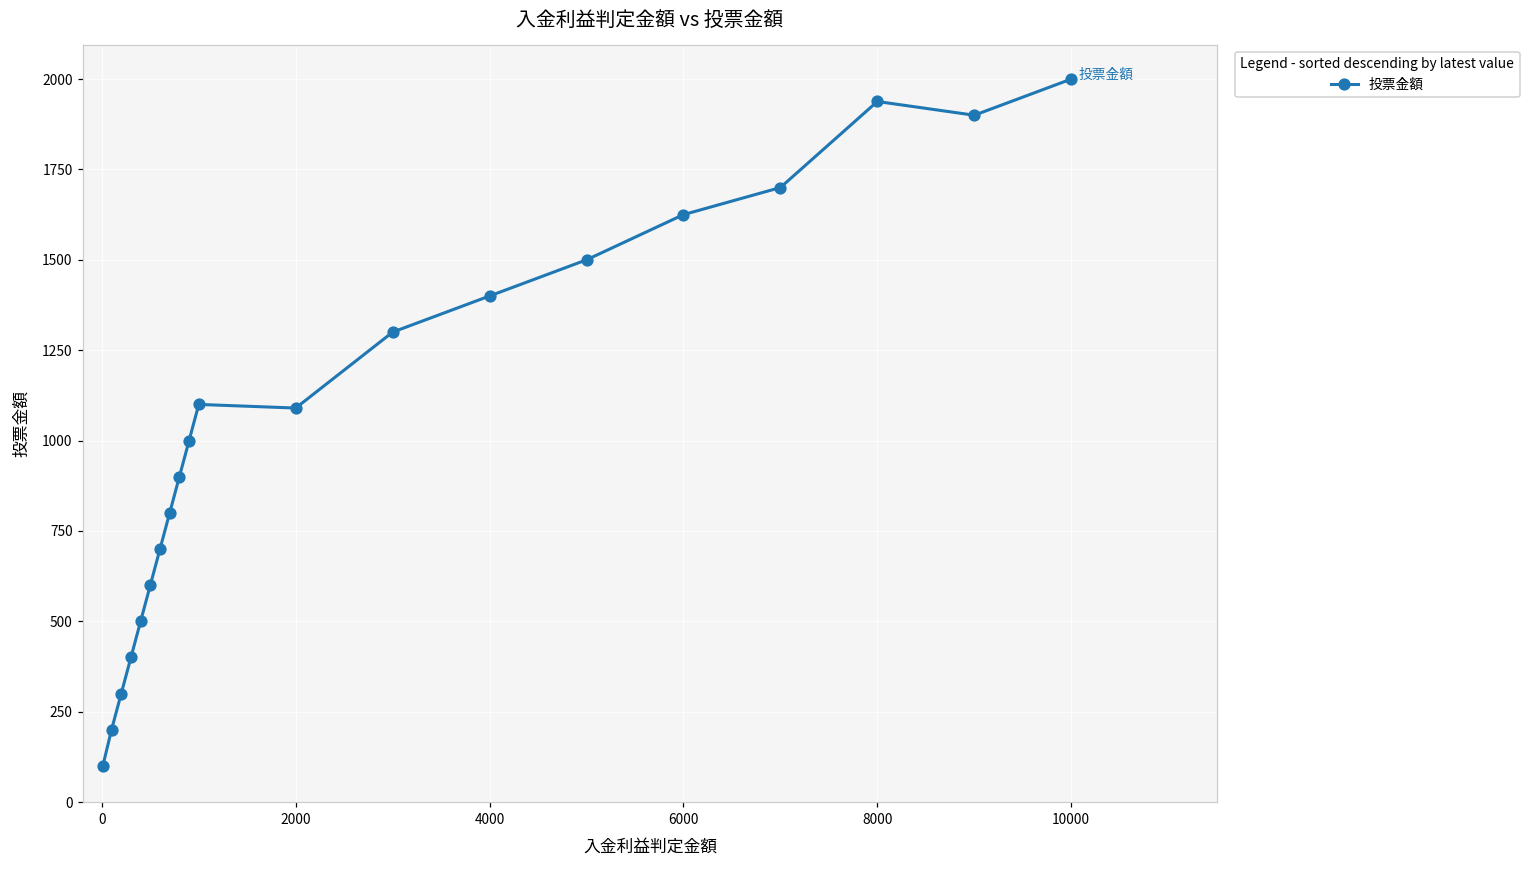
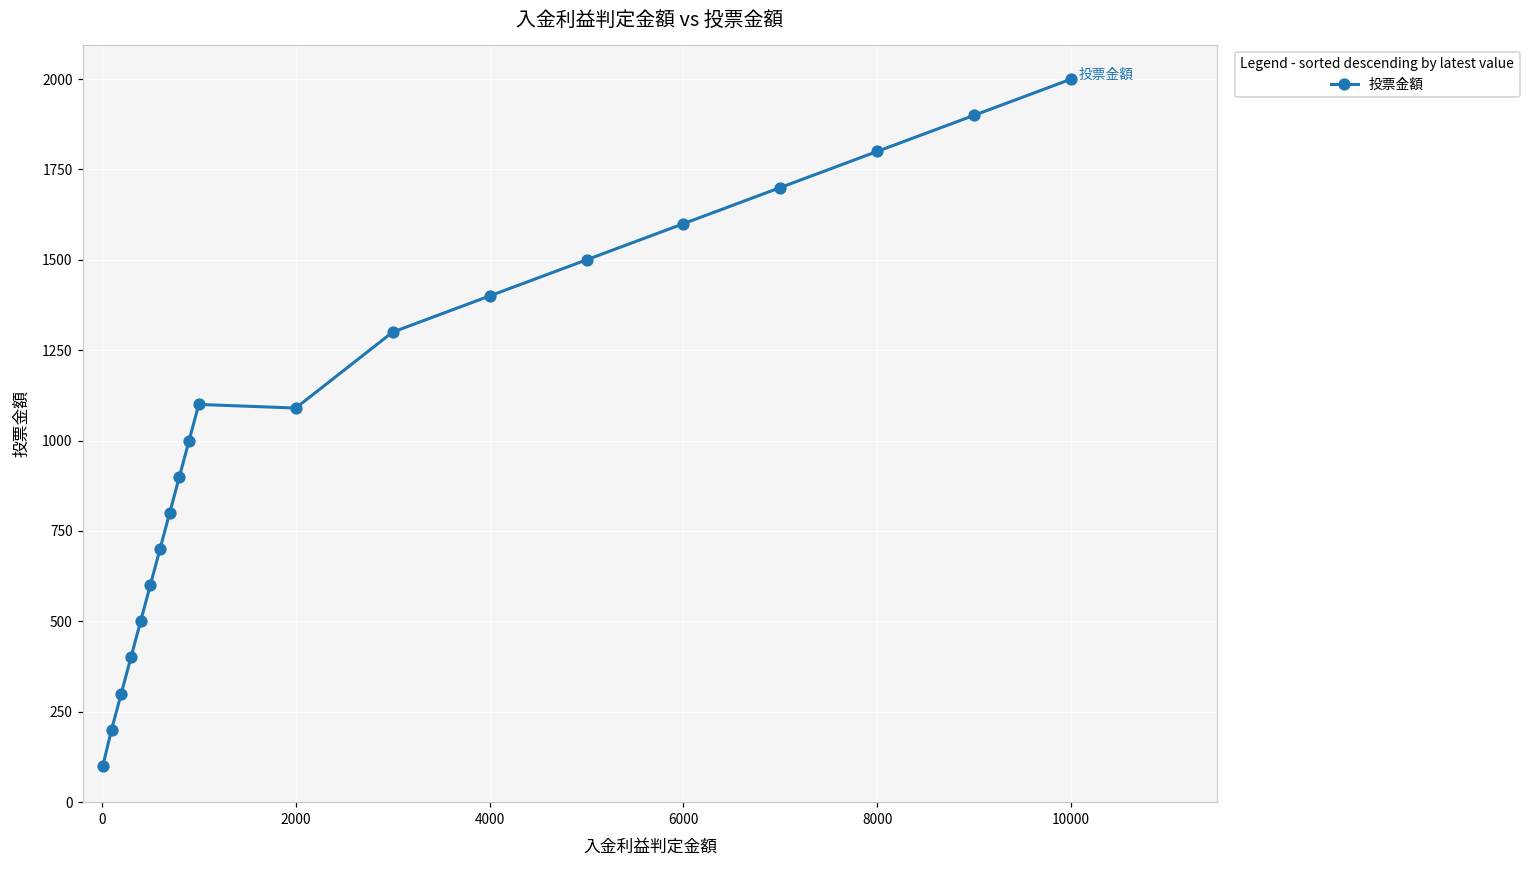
6000: 1630 -> 1600
8000: 1940 -> 1800
